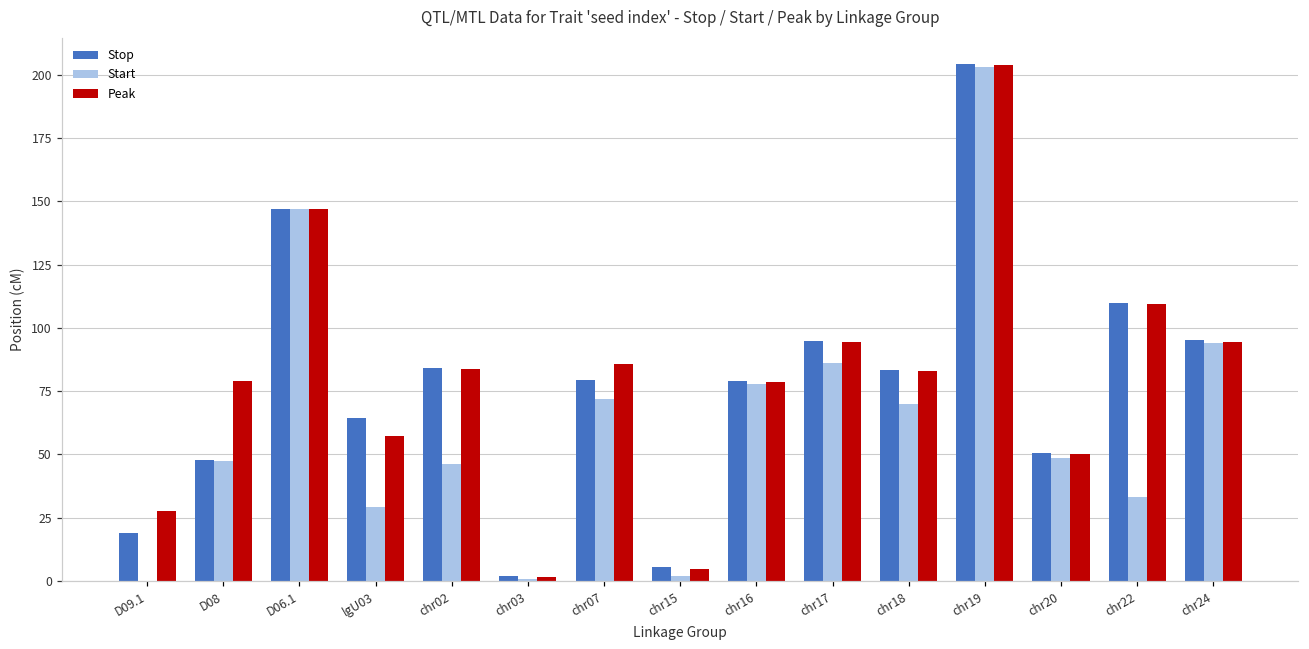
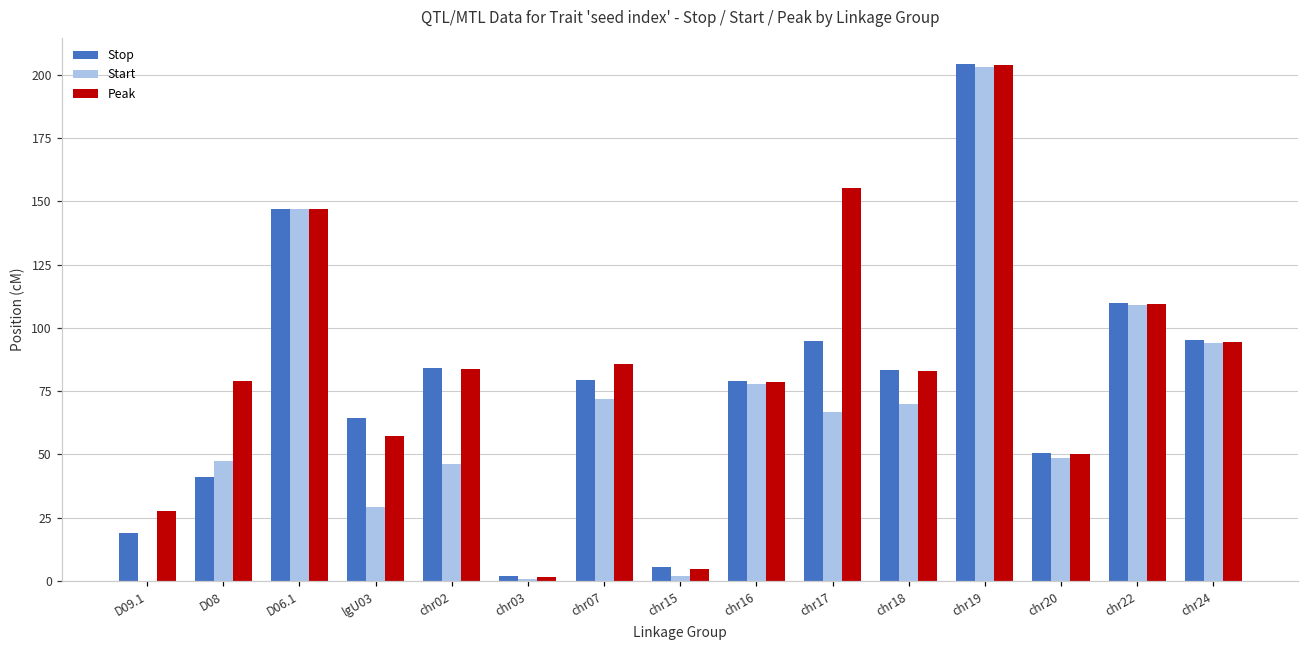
Stop, D08: 48 -> 41
Start, chr17: 86 -> 67
Peak, chr17: 94 -> 155
Start, chr22: 33 -> 109
